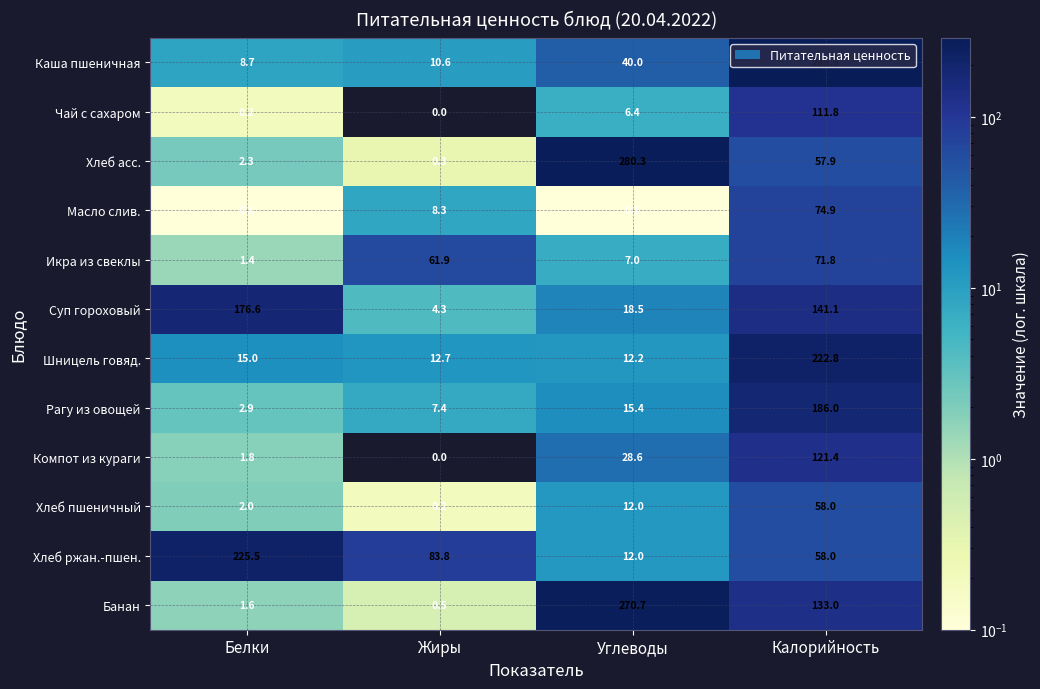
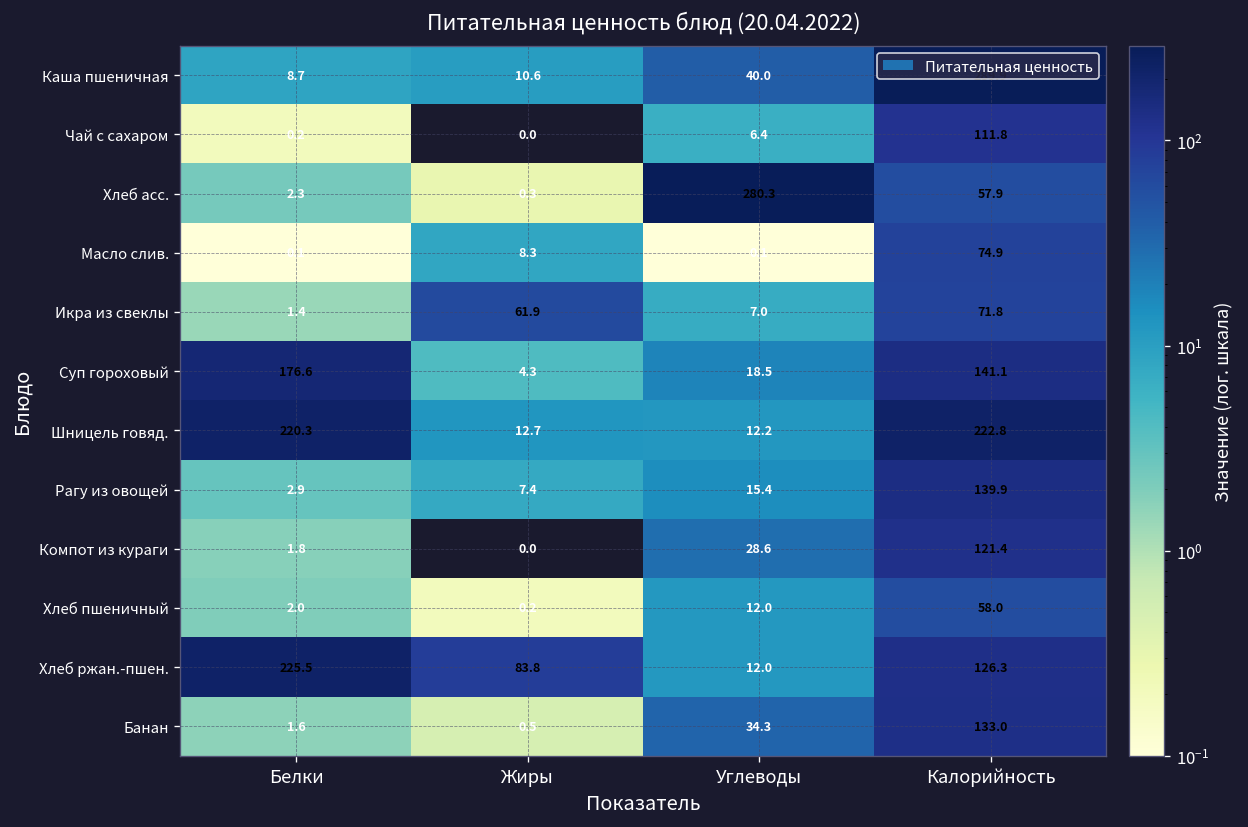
Шницель говяд., Белки: 15.0 -> 220.3
Рагу из овощей, Калорийность: 186.0 -> 139.9
Хлеб ржан.-пшен., Калорийность: 58.0 -> 126.3
Банан, Углеводы: 270.7 -> 34.3
